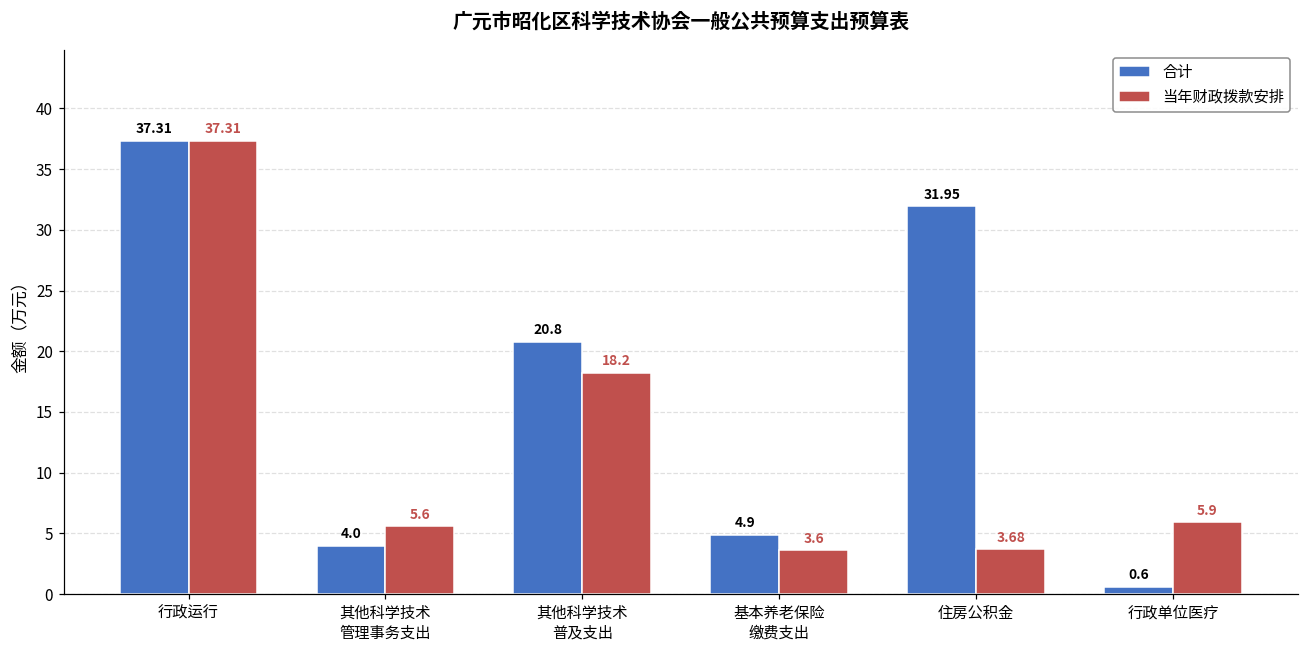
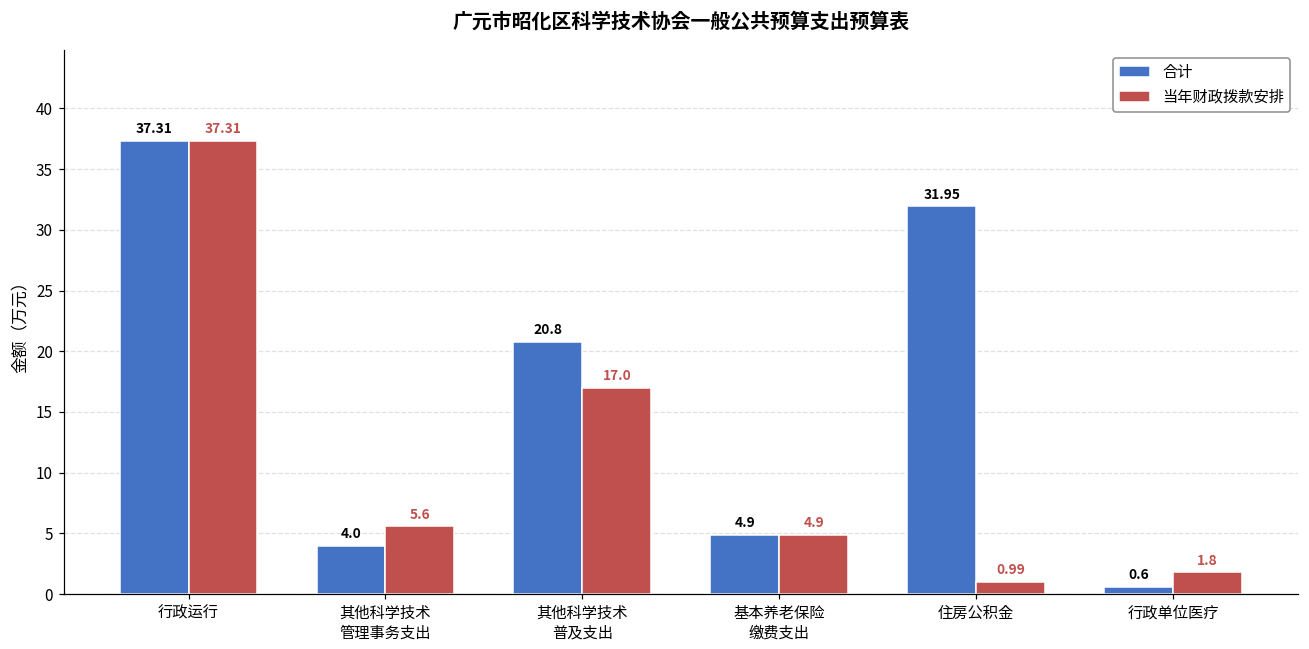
当年财政拨款安排, 其他科学技术 普及支出: 18.2 -> 17.0
当年财政拨款安排, 基本养老保险 缴费支出: 3.6 -> 4.9
当年财政拨款安排, 住房公积金: 3.68 -> 0.99
当年财政拨款安排, 行政单位医疗: 5.9 -> 1.8
